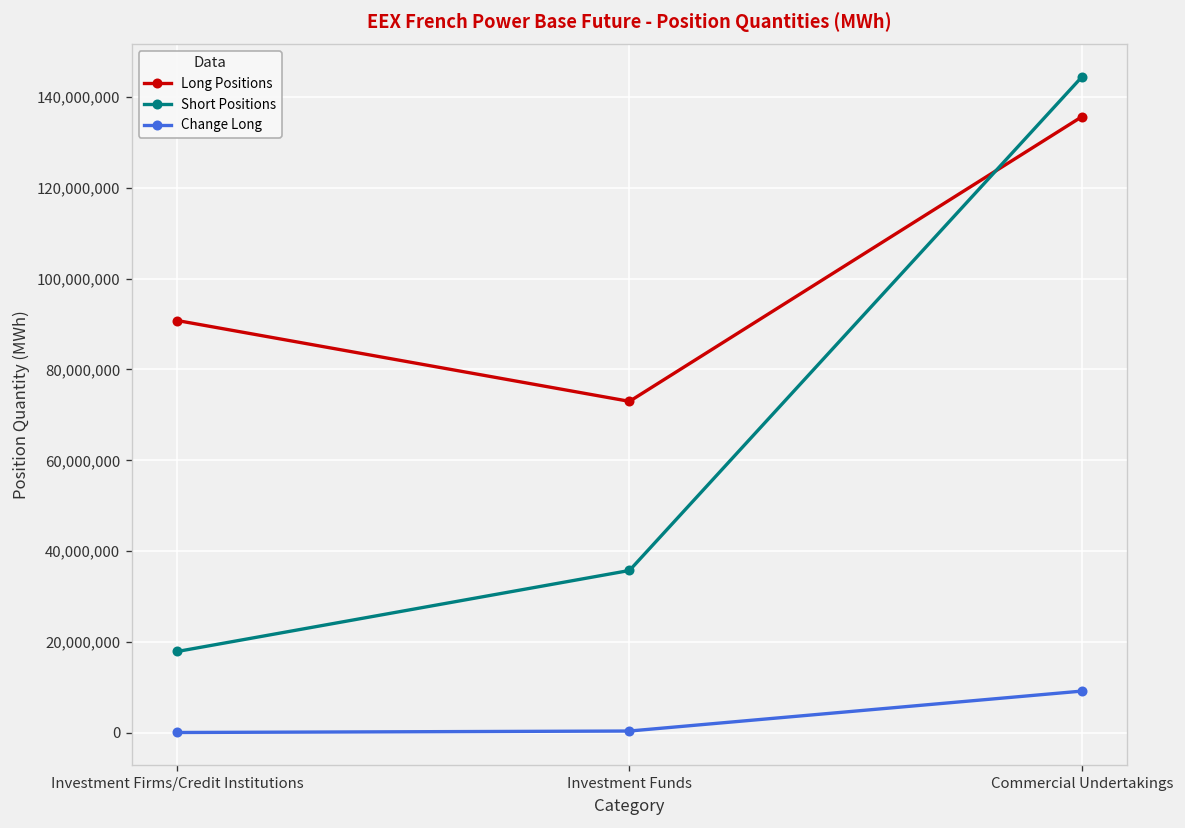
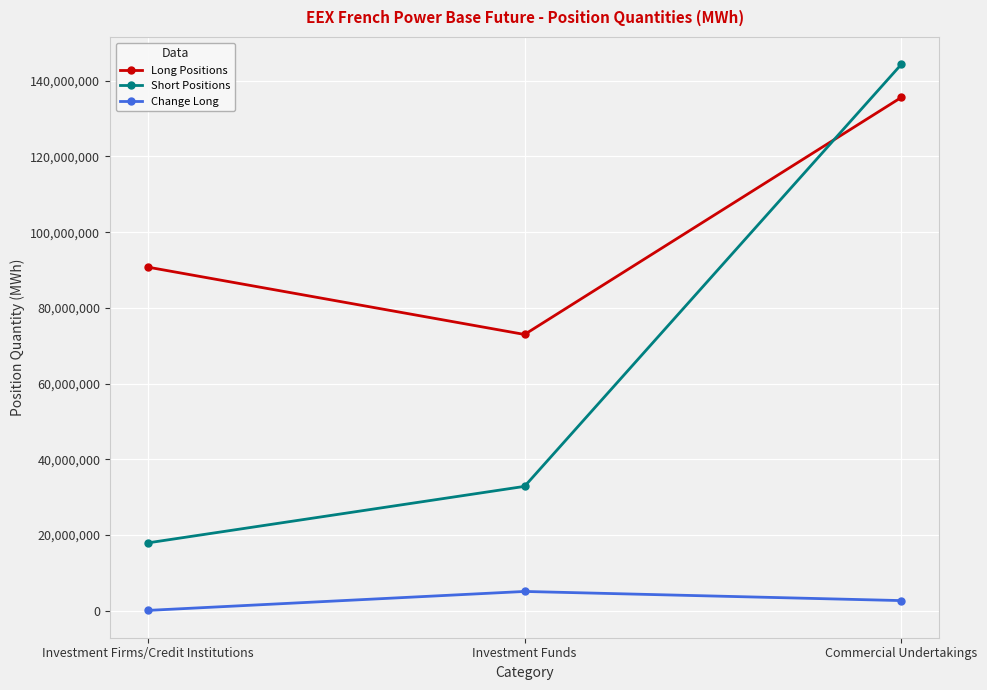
Short Positions, Investment Funds: 36,000,000 -> 33,000,000
Change Long, Investment Funds: 0 -> 5,000,000
Change Long, Commercial Undertakings: 9,000,000 -> 3,000,000
